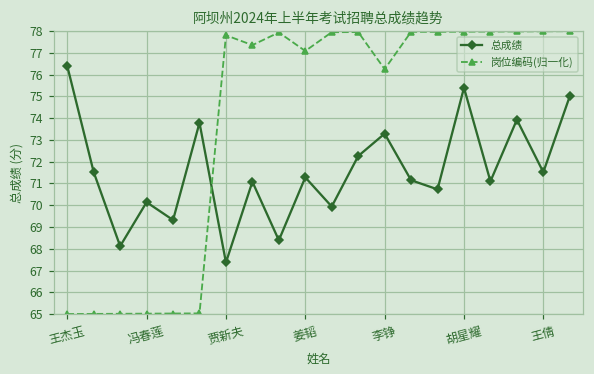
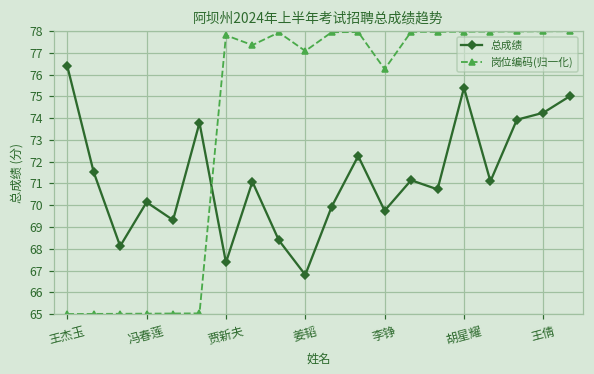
总成绩, 姜韬: 71.3 -> 66.8
总成绩, 李铮: 73.3 -> 69.8
总成绩, 王倩: 71.5 -> 74.3
